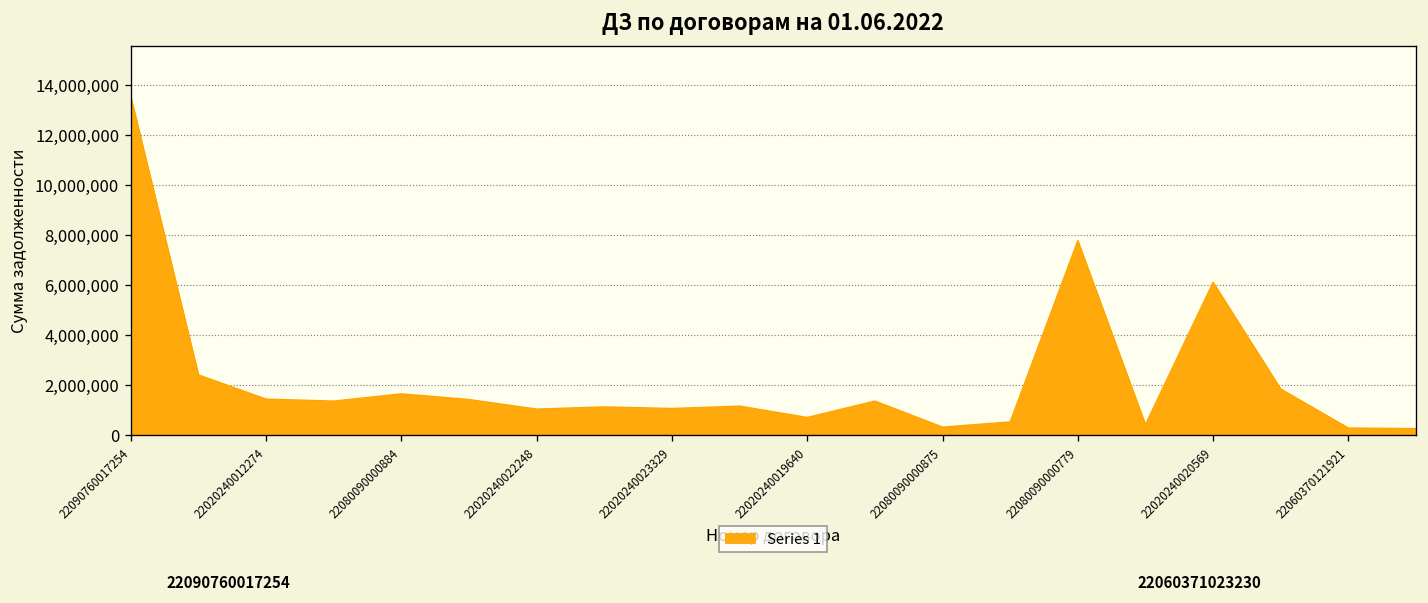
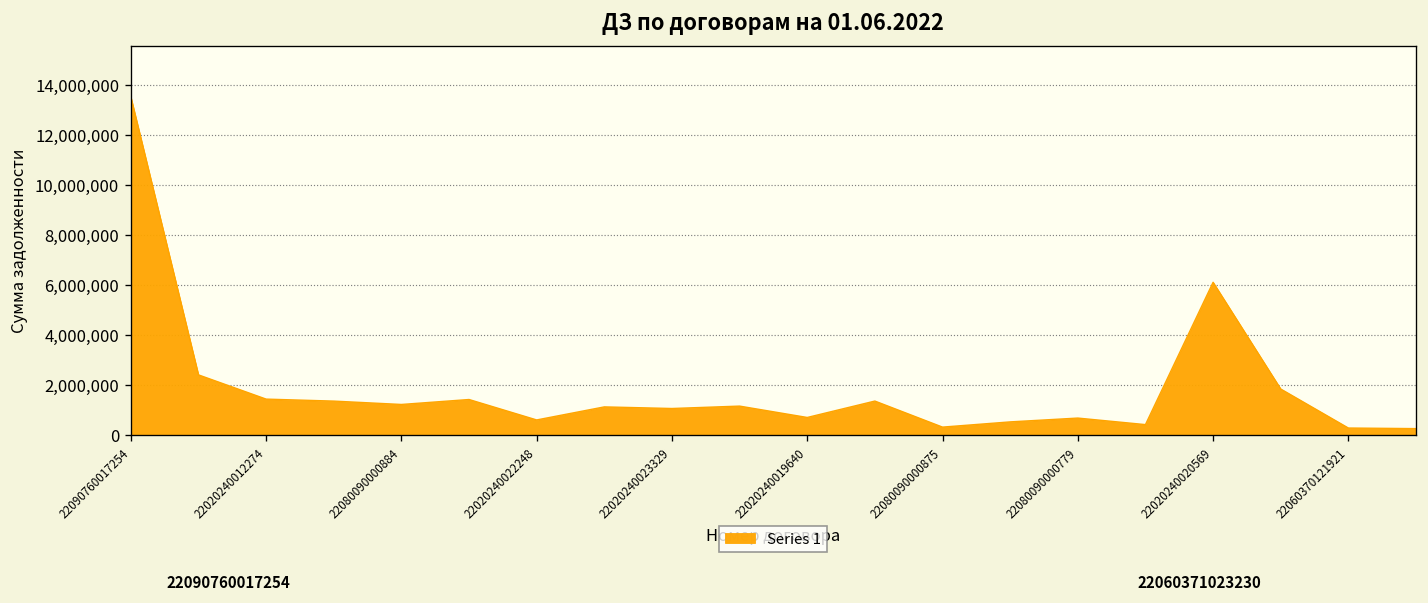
22080090000884: 1,600,000 -> 1,200,000
22020240022248: 1,000,000 -> 600,000
22080090000779: 7,800,000 -> 700,000
